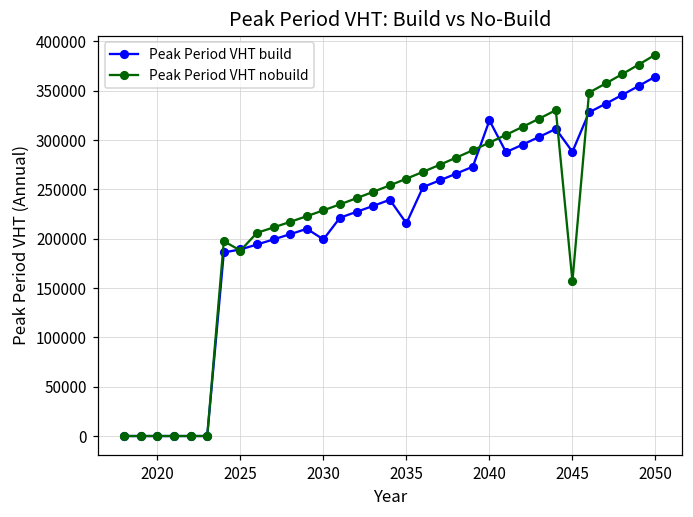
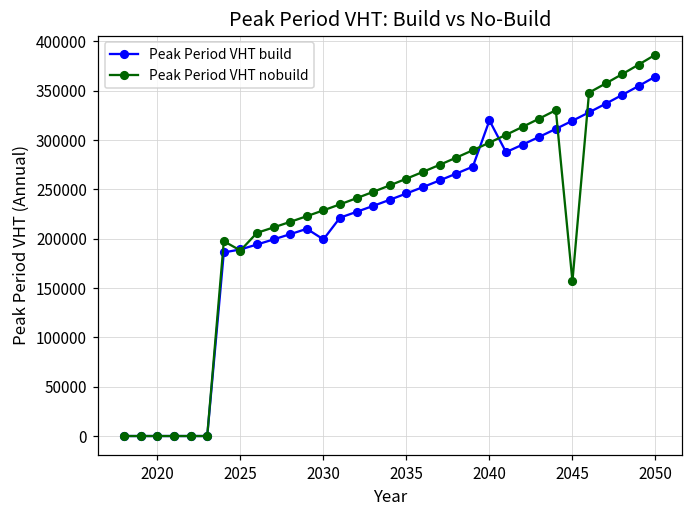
Peak Period VHT build, 2035: 220000 -> 250000
Peak Period VHT build, 2045: 290000 -> 320000
